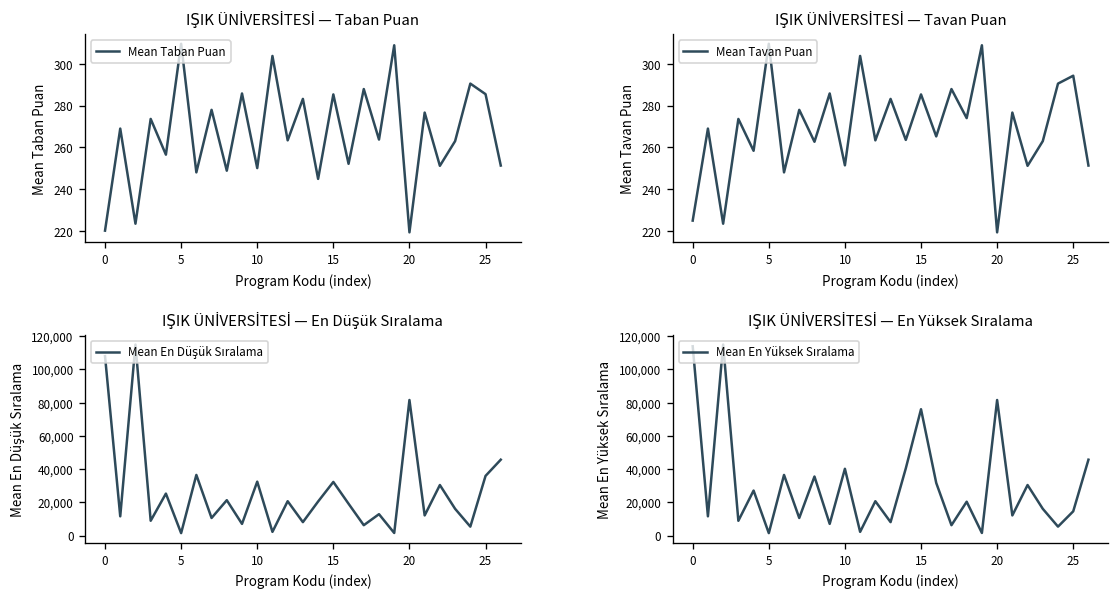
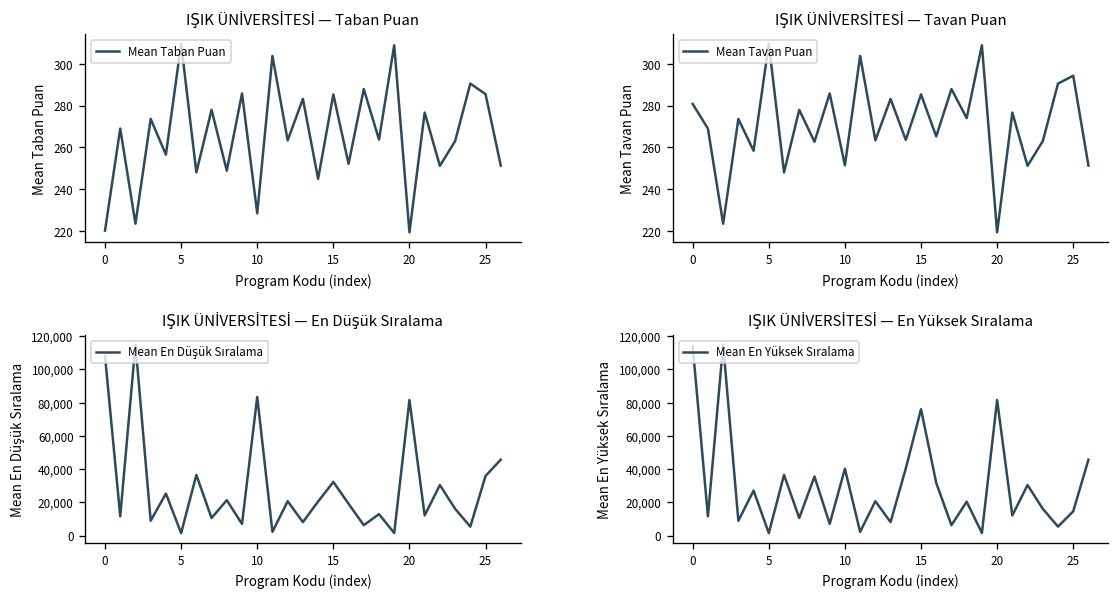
IŞIK ÜNİVERSİTESİ — Taban Puan, 10: 250 -> 228
IŞIK ÜNİVERSİTESİ — Tavan Puan, 0: 225 -> 281
IŞIK ÜNİVERSİTESİ — En Düşük Sıralama, 10: 32,000 -> 83,000
